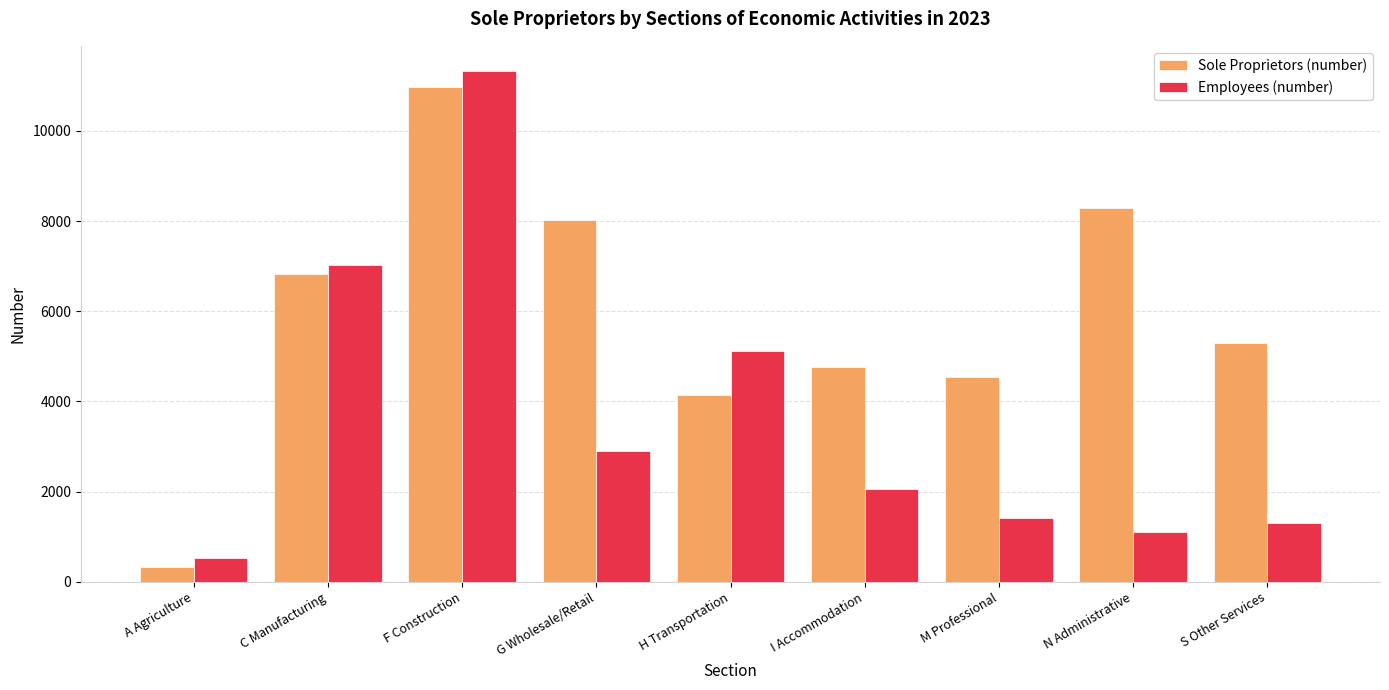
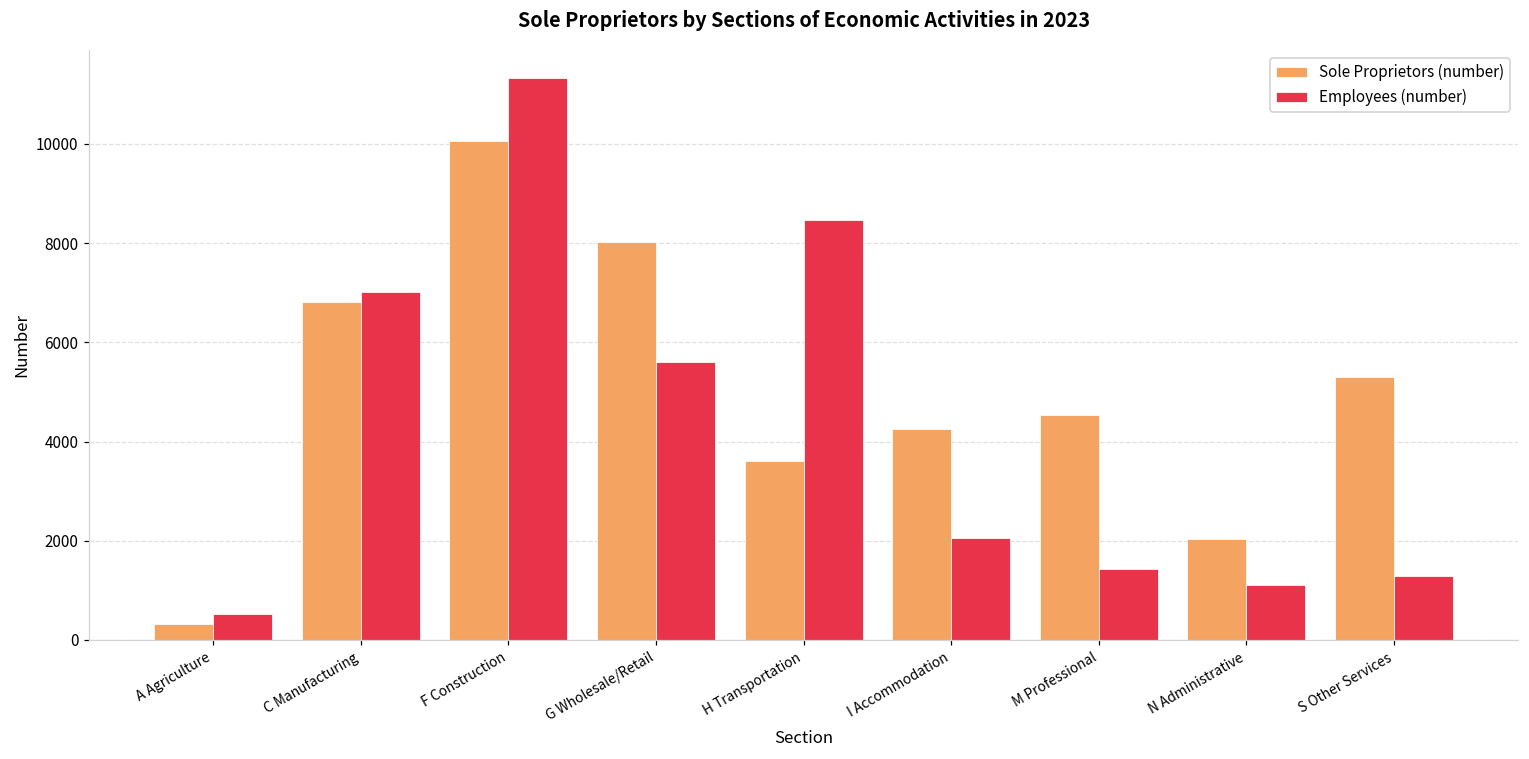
Sole Proprietors (number), F Construction: 11000 -> 10100
Employees (number), G Wholesale/Retail: 2900 -> 5600
Sole Proprietors (number), H Transportation: 4100 -> 3600
Employees (number), H Transportation: 5100 -> 8500
Sole Proprietors (number), I Accommodation: 4800 -> 4300
Sole Proprietors (number), N Administrative: 8300 -> 2000
